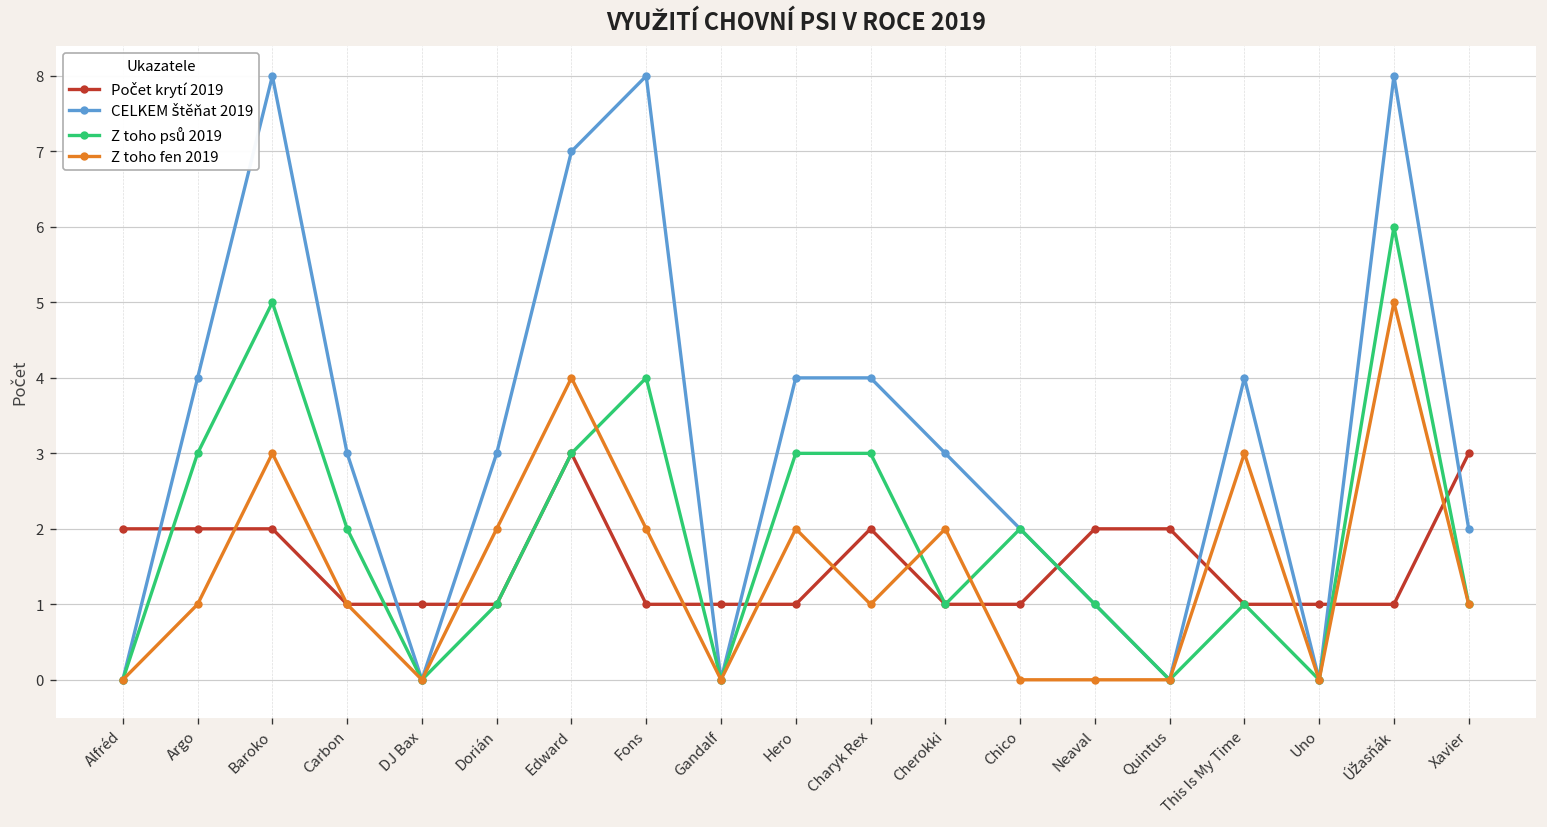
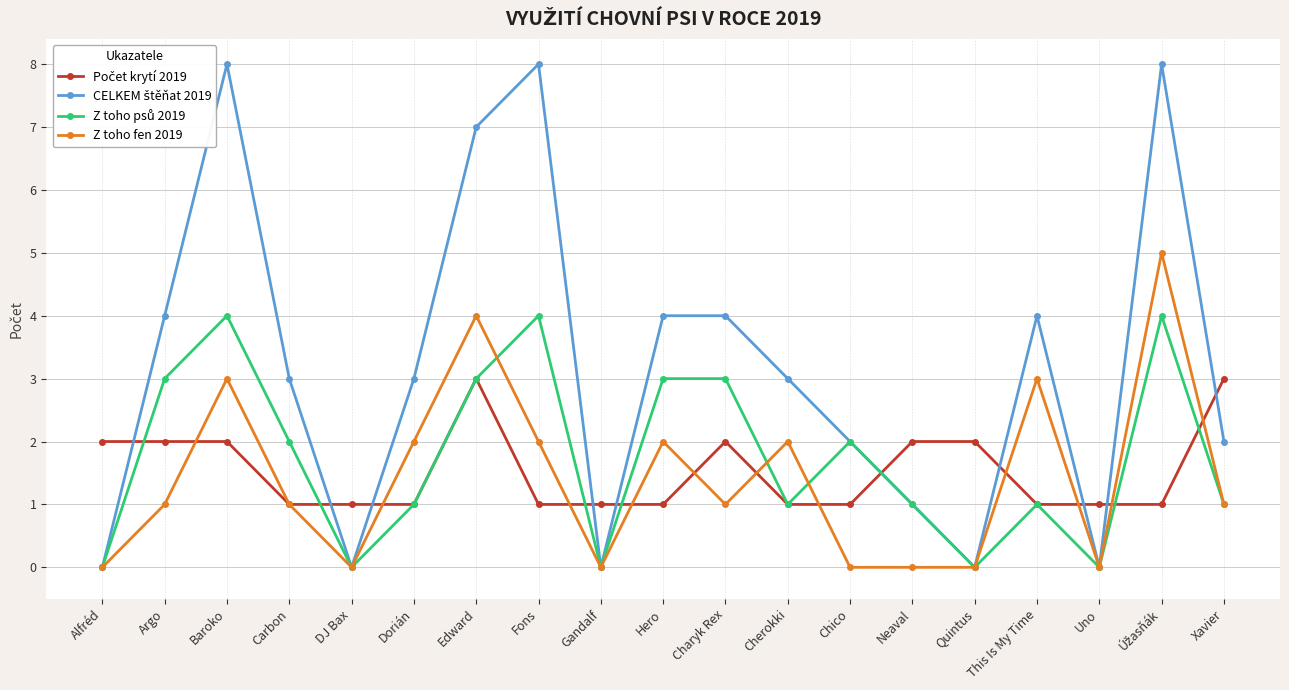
Z toho psů 2019, Baroko: 5 -> 4
Z toho psů 2019, Úžasňák: 6 -> 4
